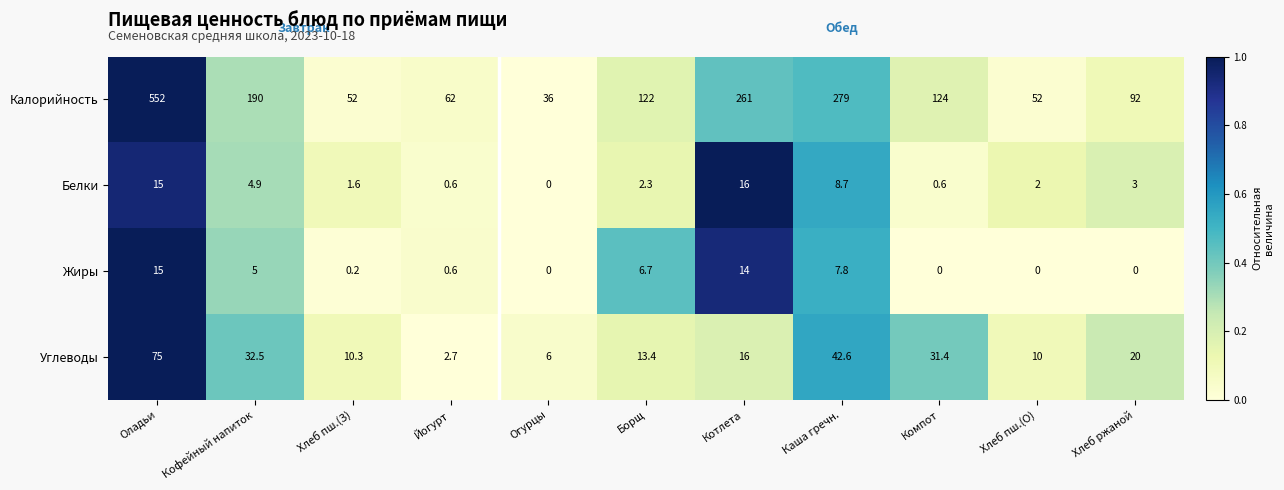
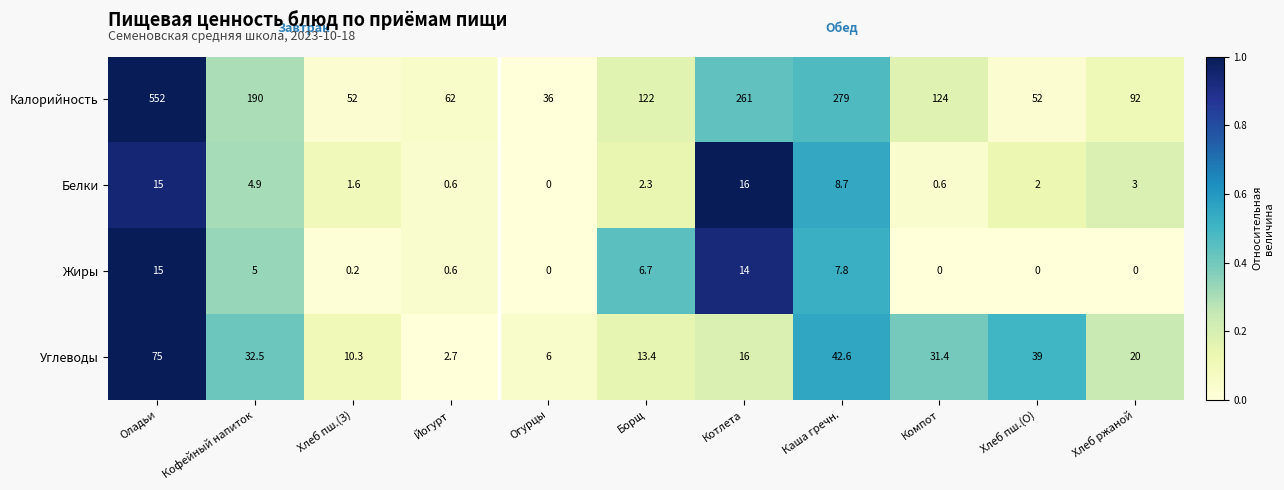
Углеводы, Хлеб пш.(О): 10 -> 39
